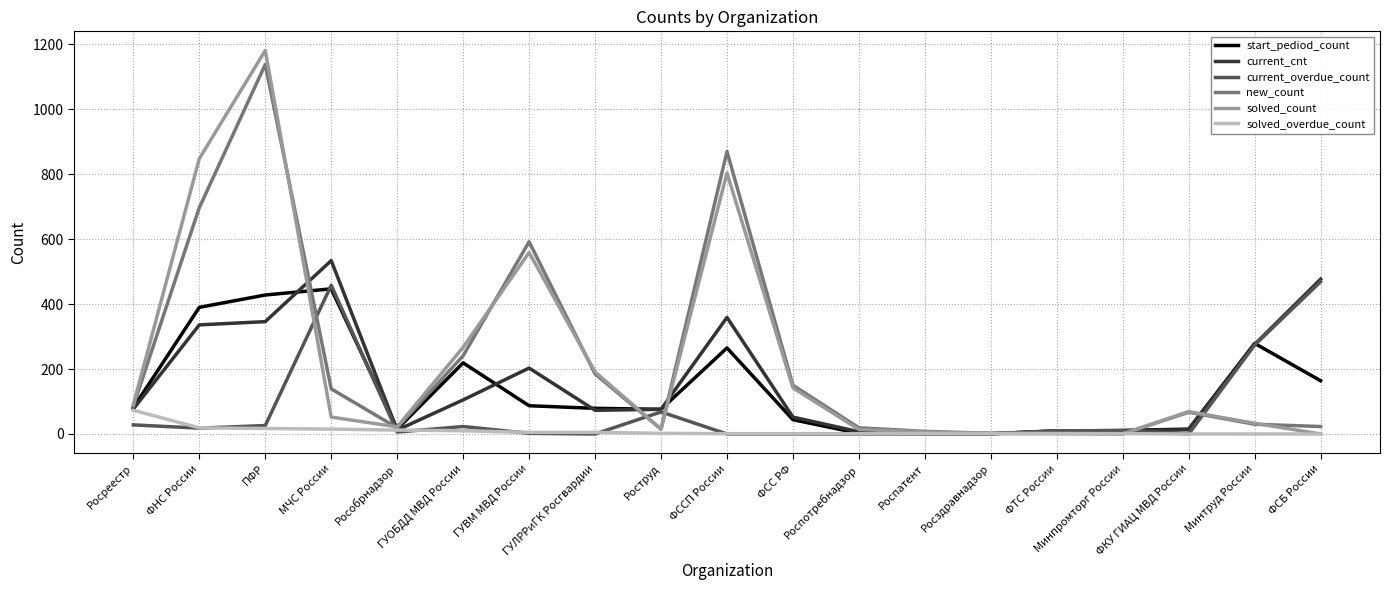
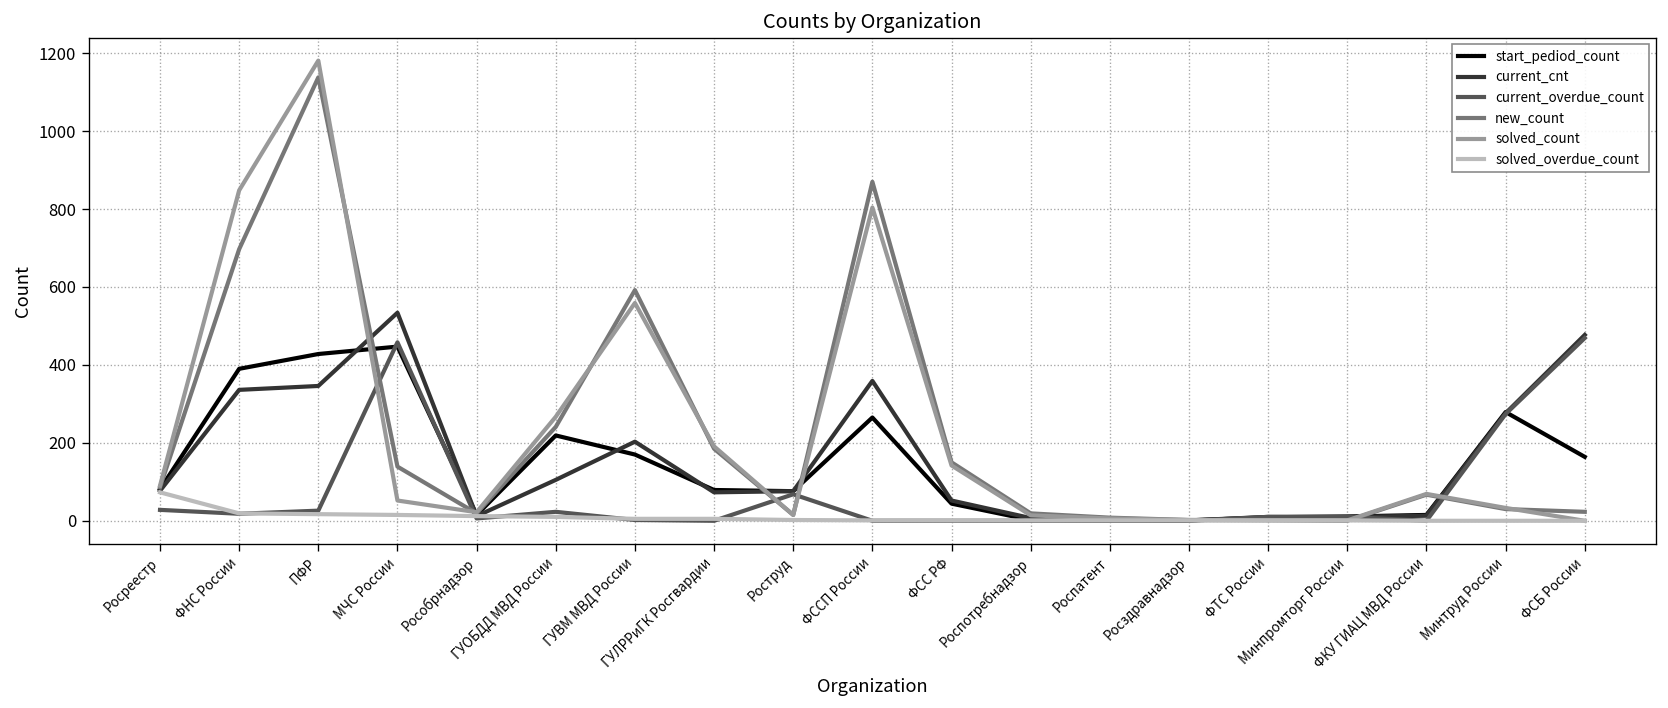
start_pediod_count, ГУВМ МВД России: 90 -> 170
